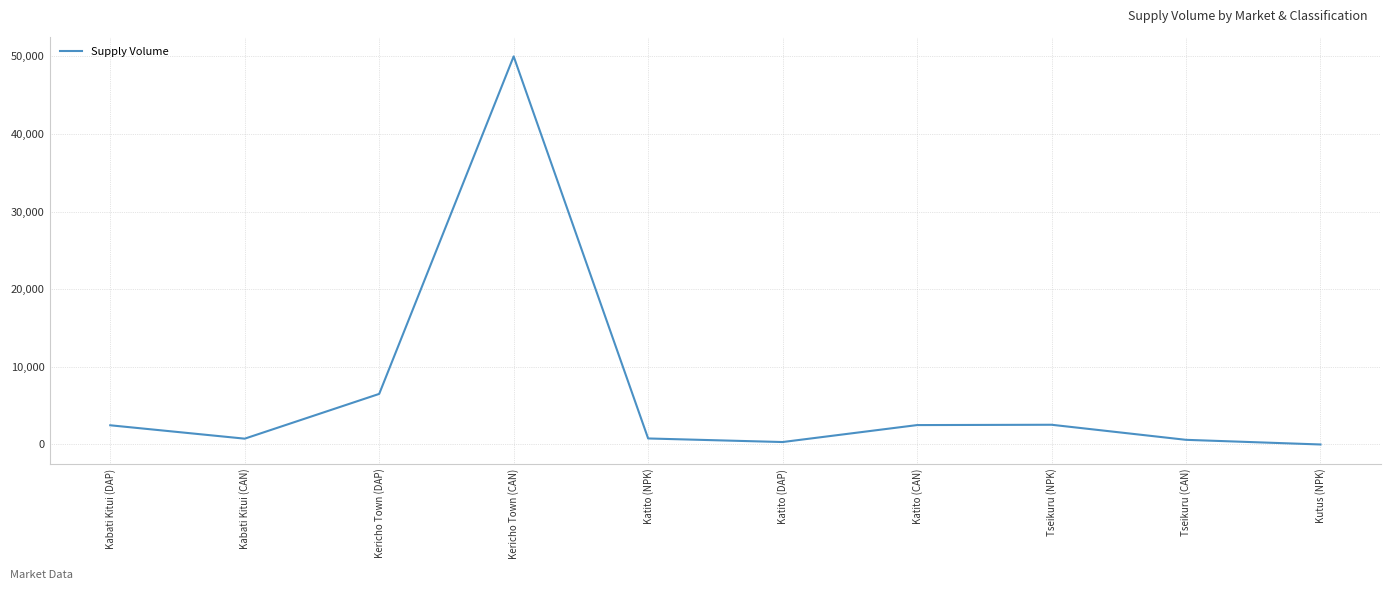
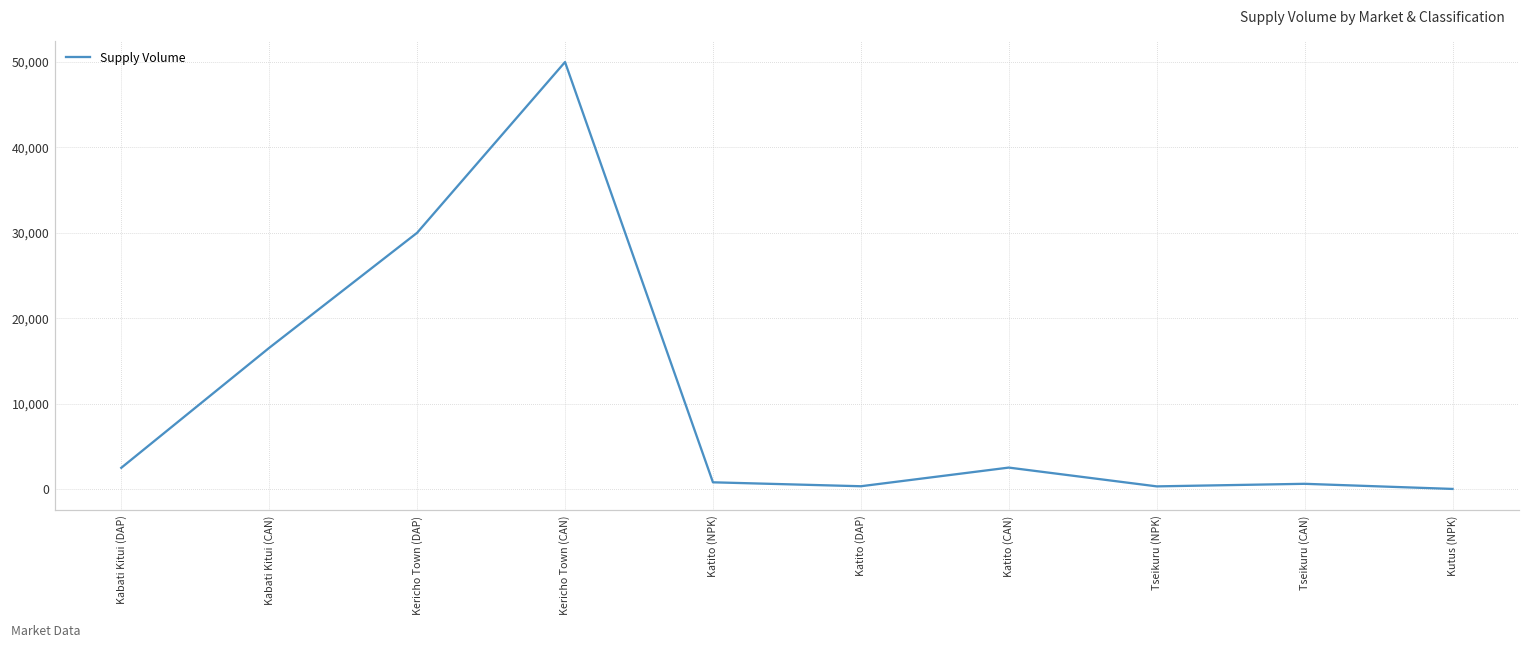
Kabati Kitui (CAN): 1,000 -> 17,000
Kericho Town (DAP): 7,000 -> 30,000
Tseikuru (NPK): 3,000 -> 0
